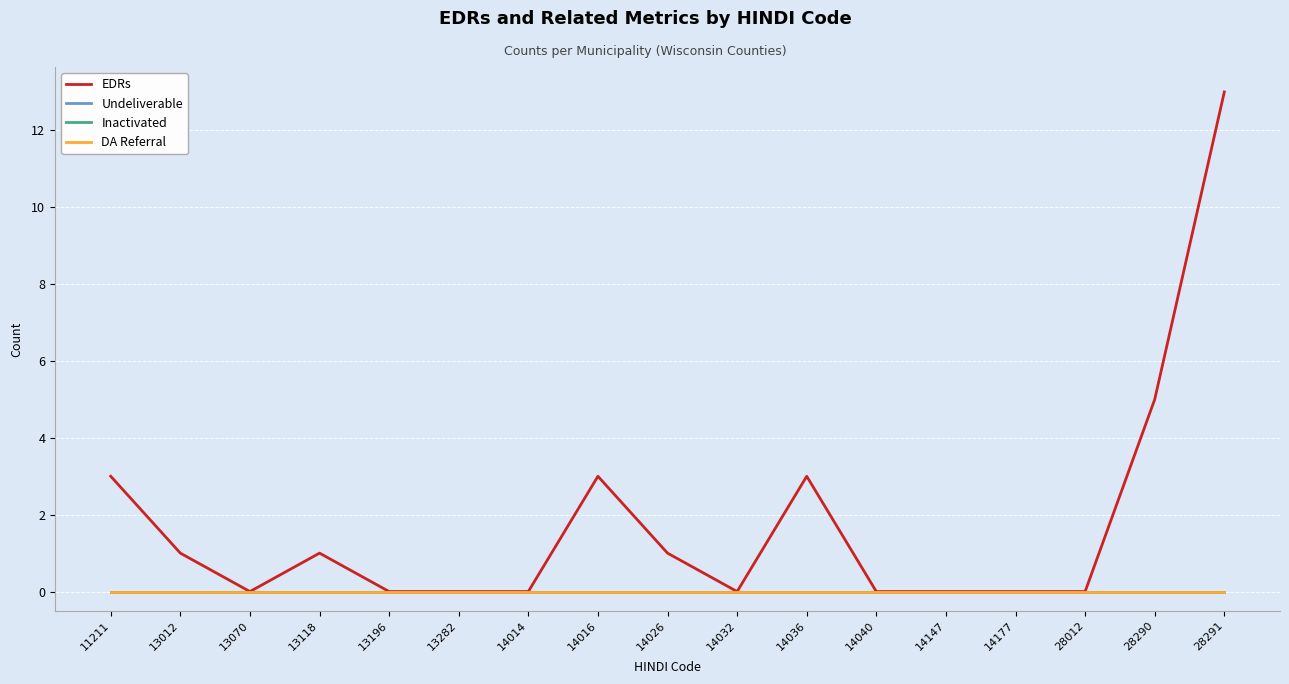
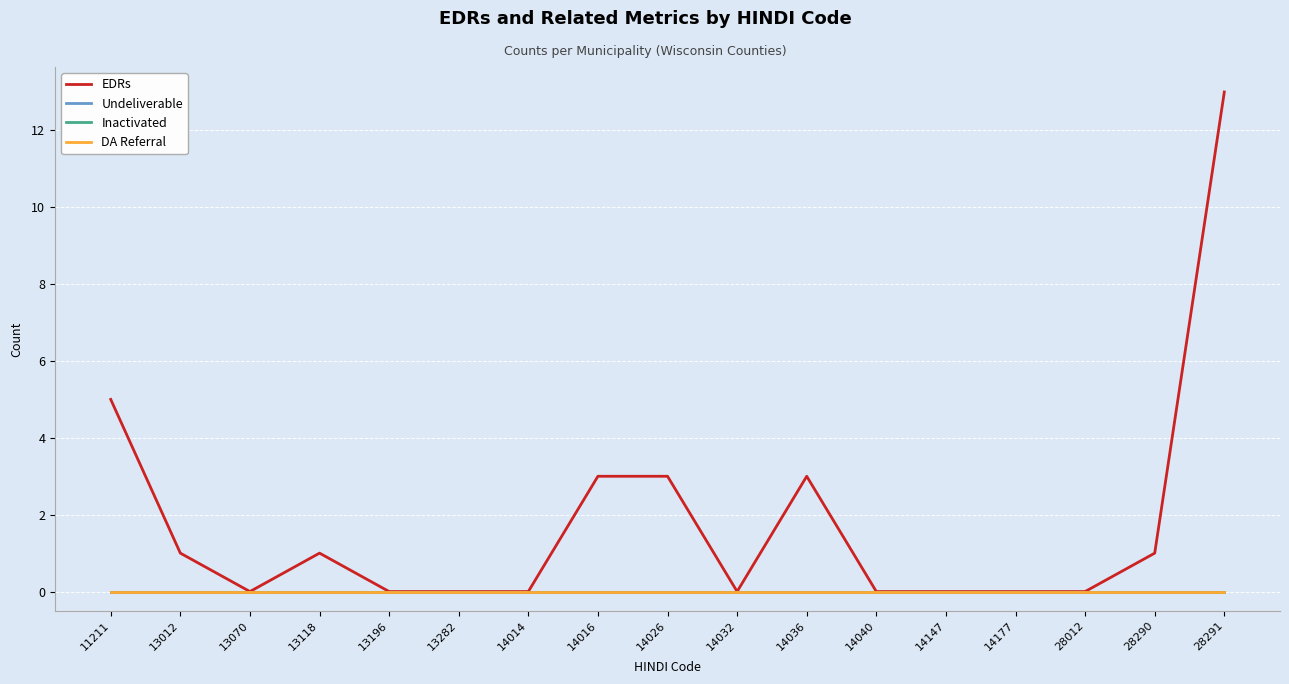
EDRs, 11211: 3 -> 5
EDRs, 14026: 1 -> 3
EDRs, 28290: 5 -> 1
